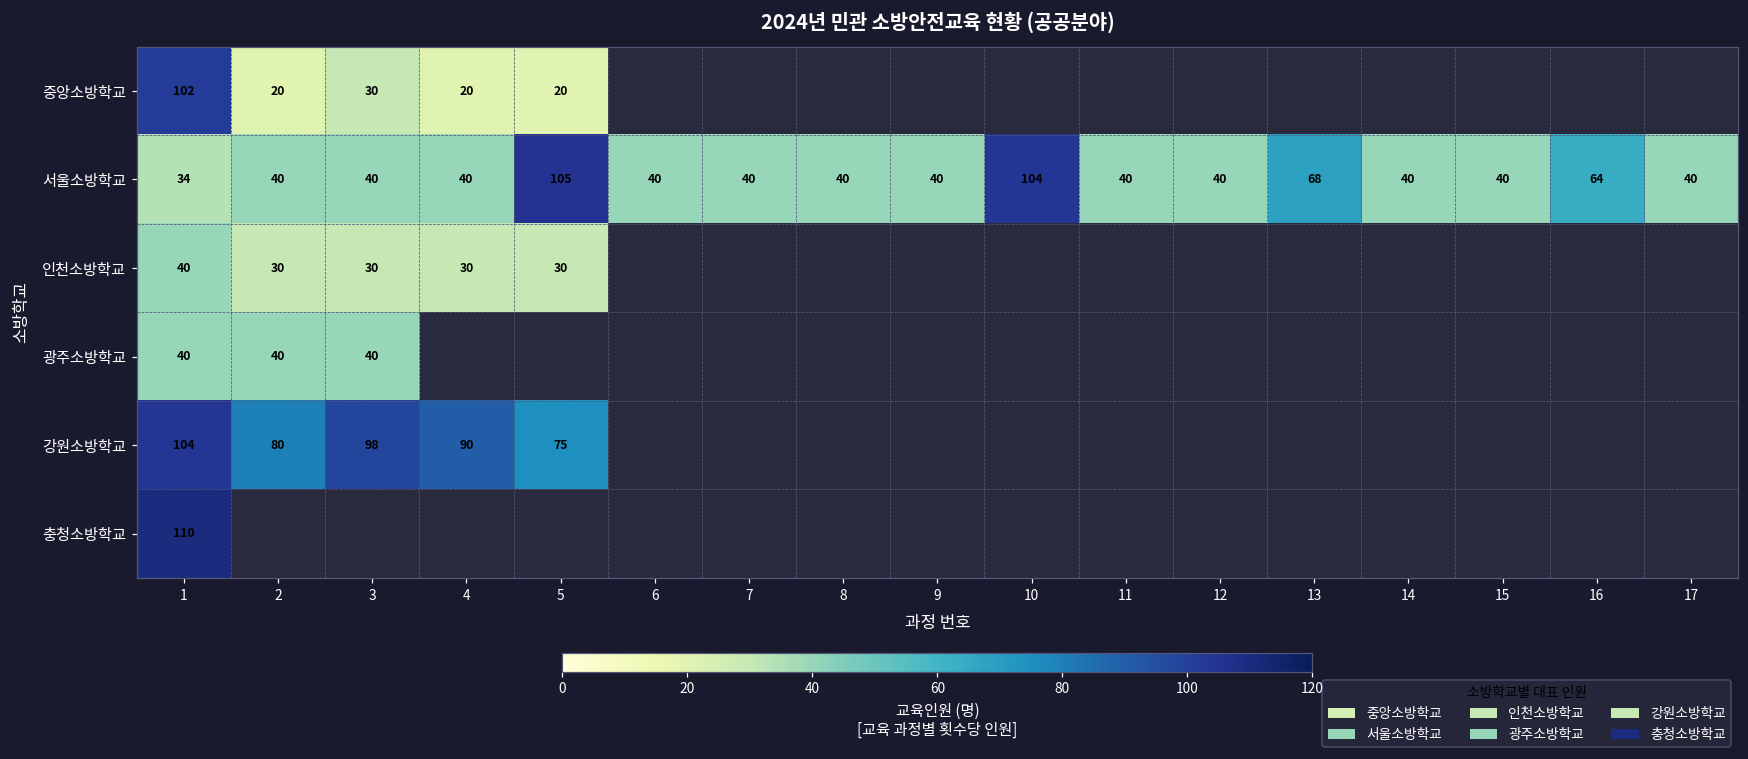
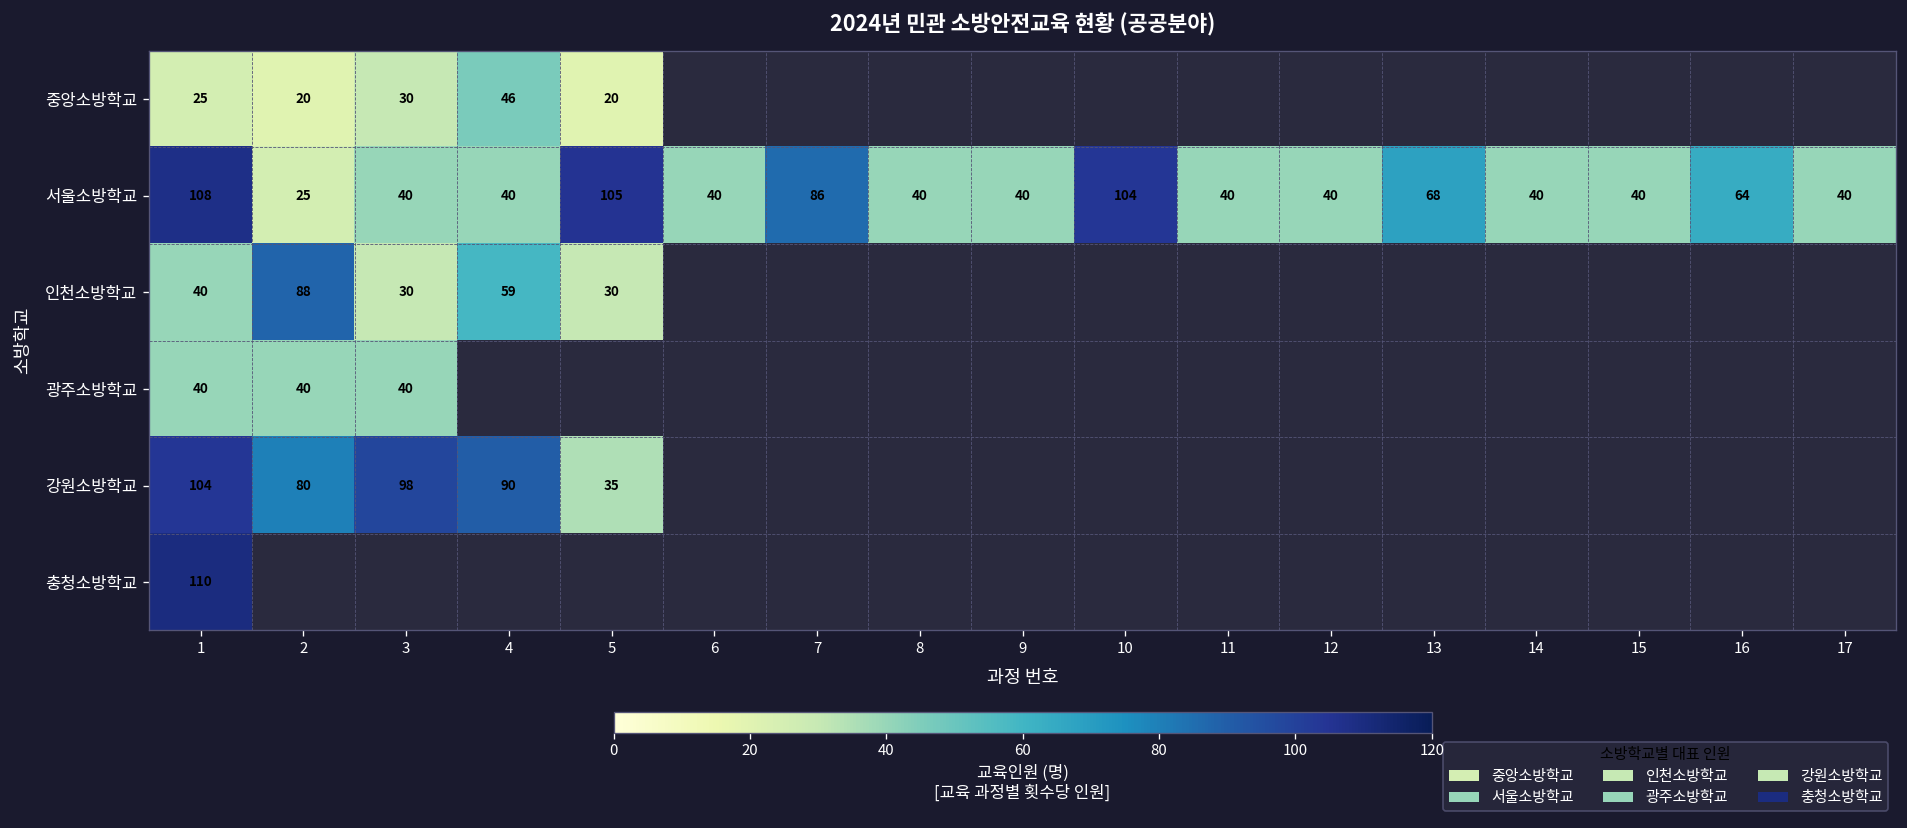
중앙소방학교, 1: 102 -> 25
중앙소방학교, 4: 20 -> 46
서울소방학교, 1: 34 -> 108
서울소방학교, 2: 40 -> 25
서울소방학교, 7: 40 -> 86
인천소방학교, 2: 30 -> 88
인천소방학교, 4: 30 -> 59
강원소방학교, 5: 75 -> 35
